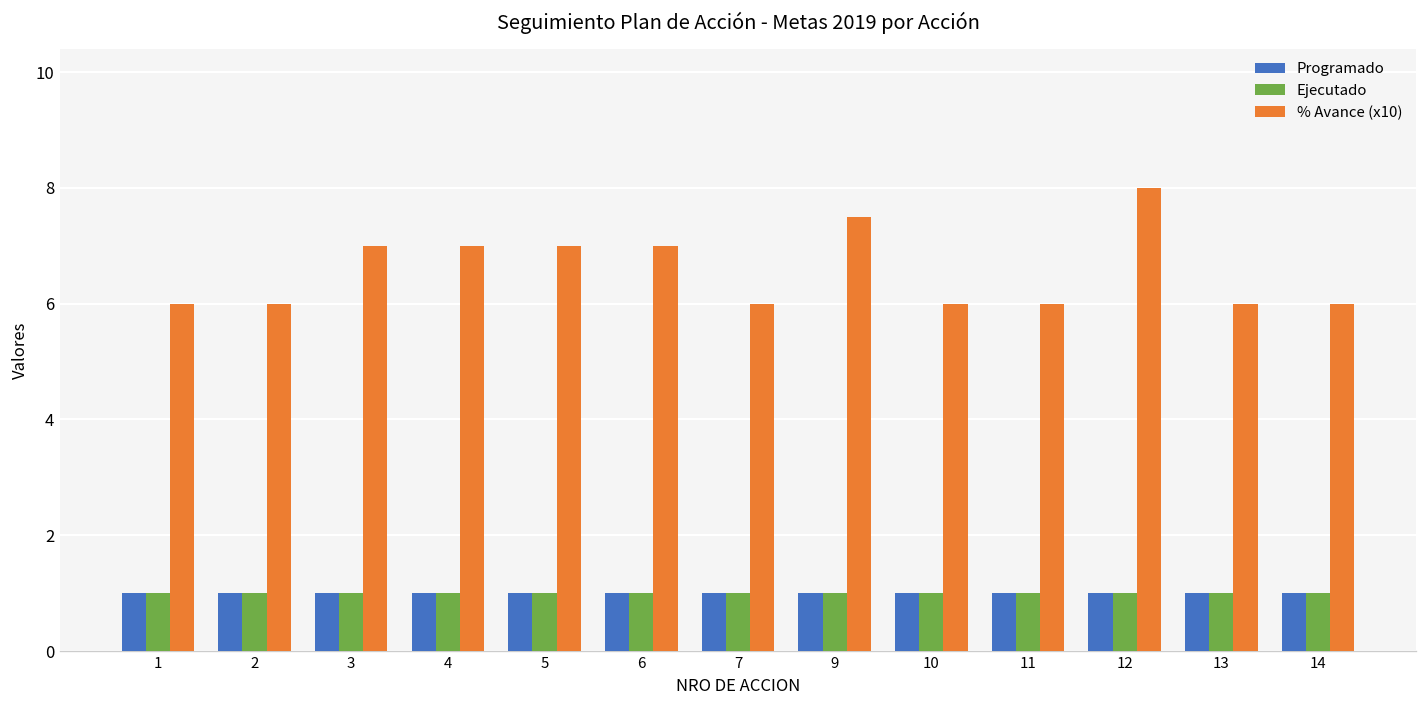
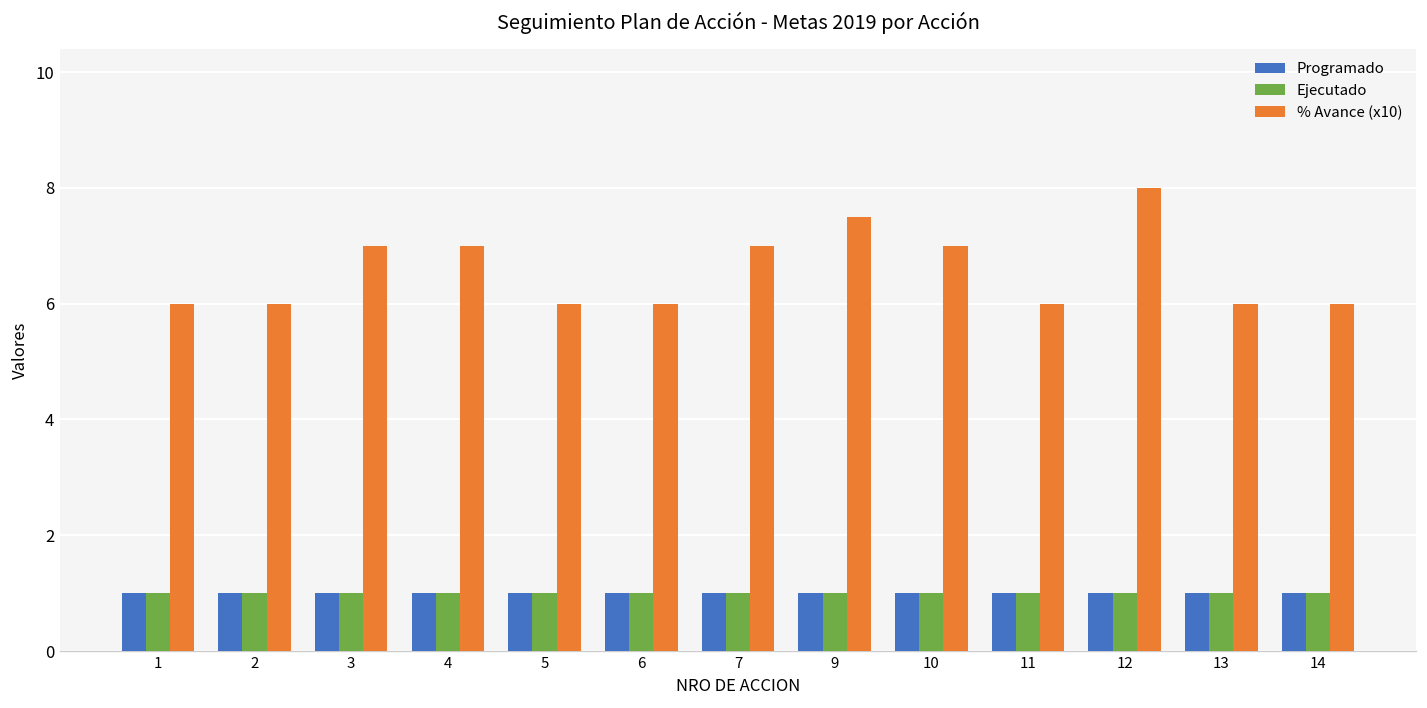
% Avance (x10), 5: 7.0 -> 6.0
% Avance (x10), 6: 7.0 -> 6.0
% Avance (x10), 7: 6.0 -> 7.0
% Avance (x10), 10: 6.0 -> 7.0
